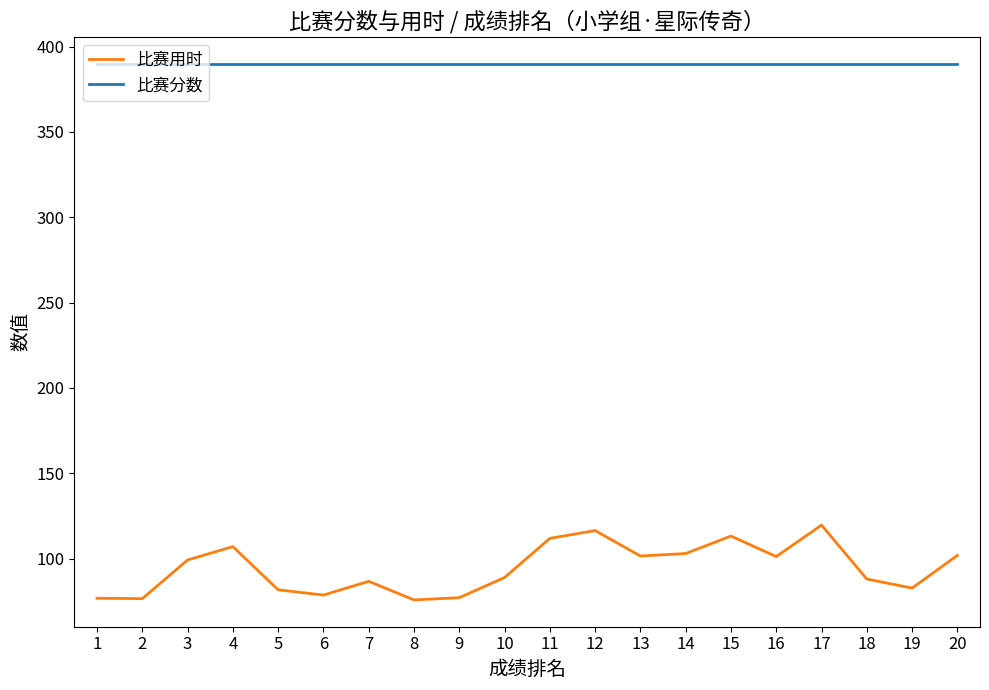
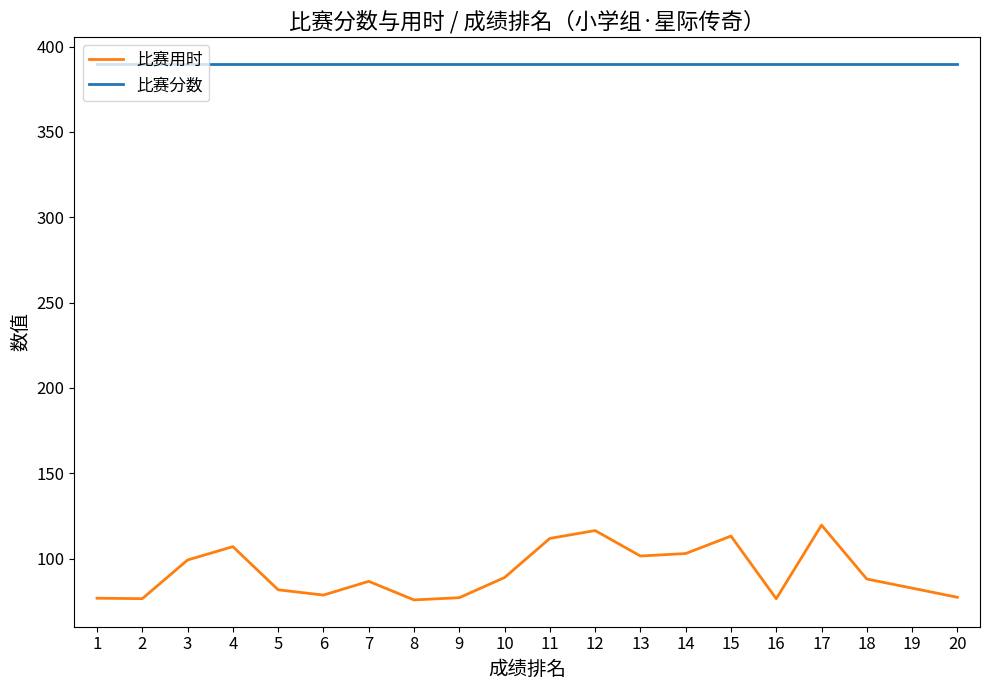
比赛用时, 16: 101 -> 77
比赛用时, 20: 102 -> 77
